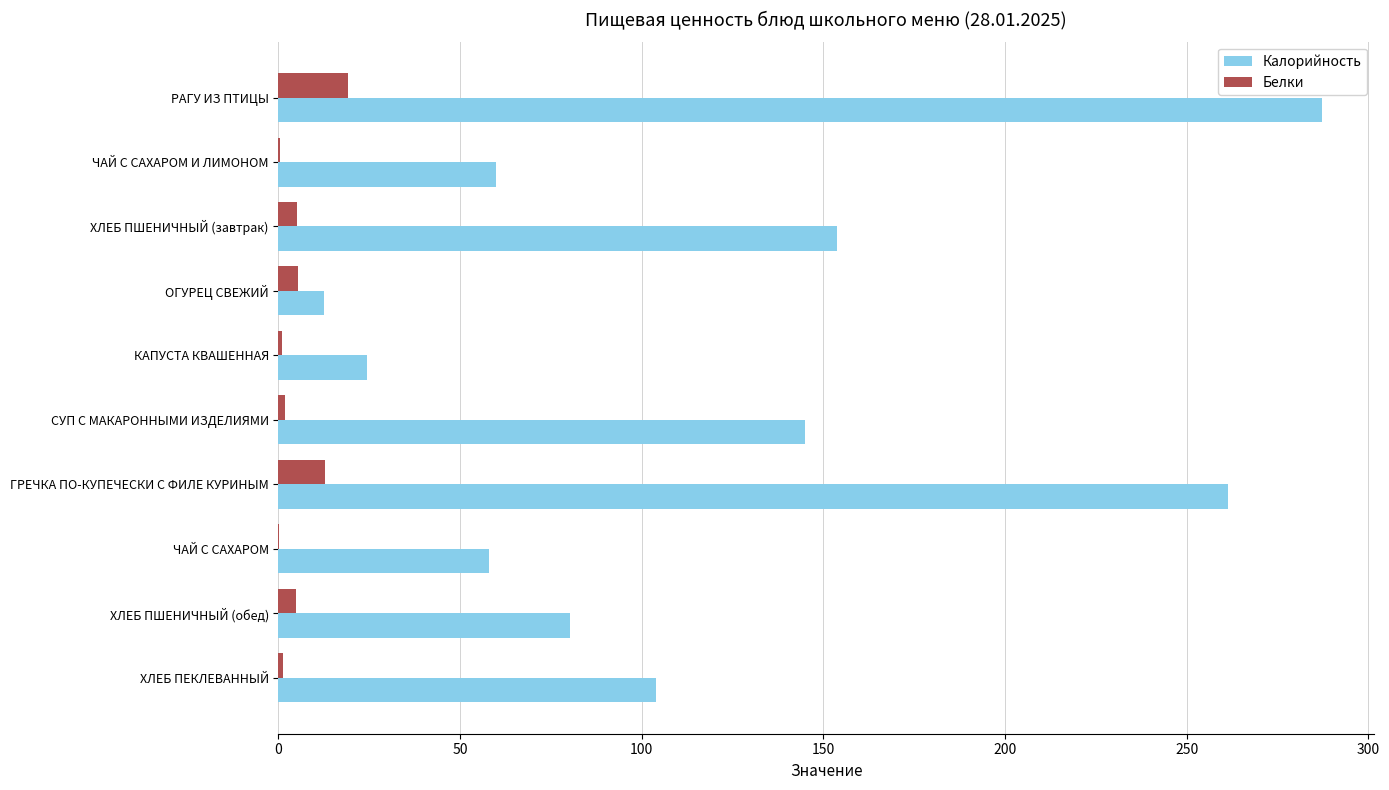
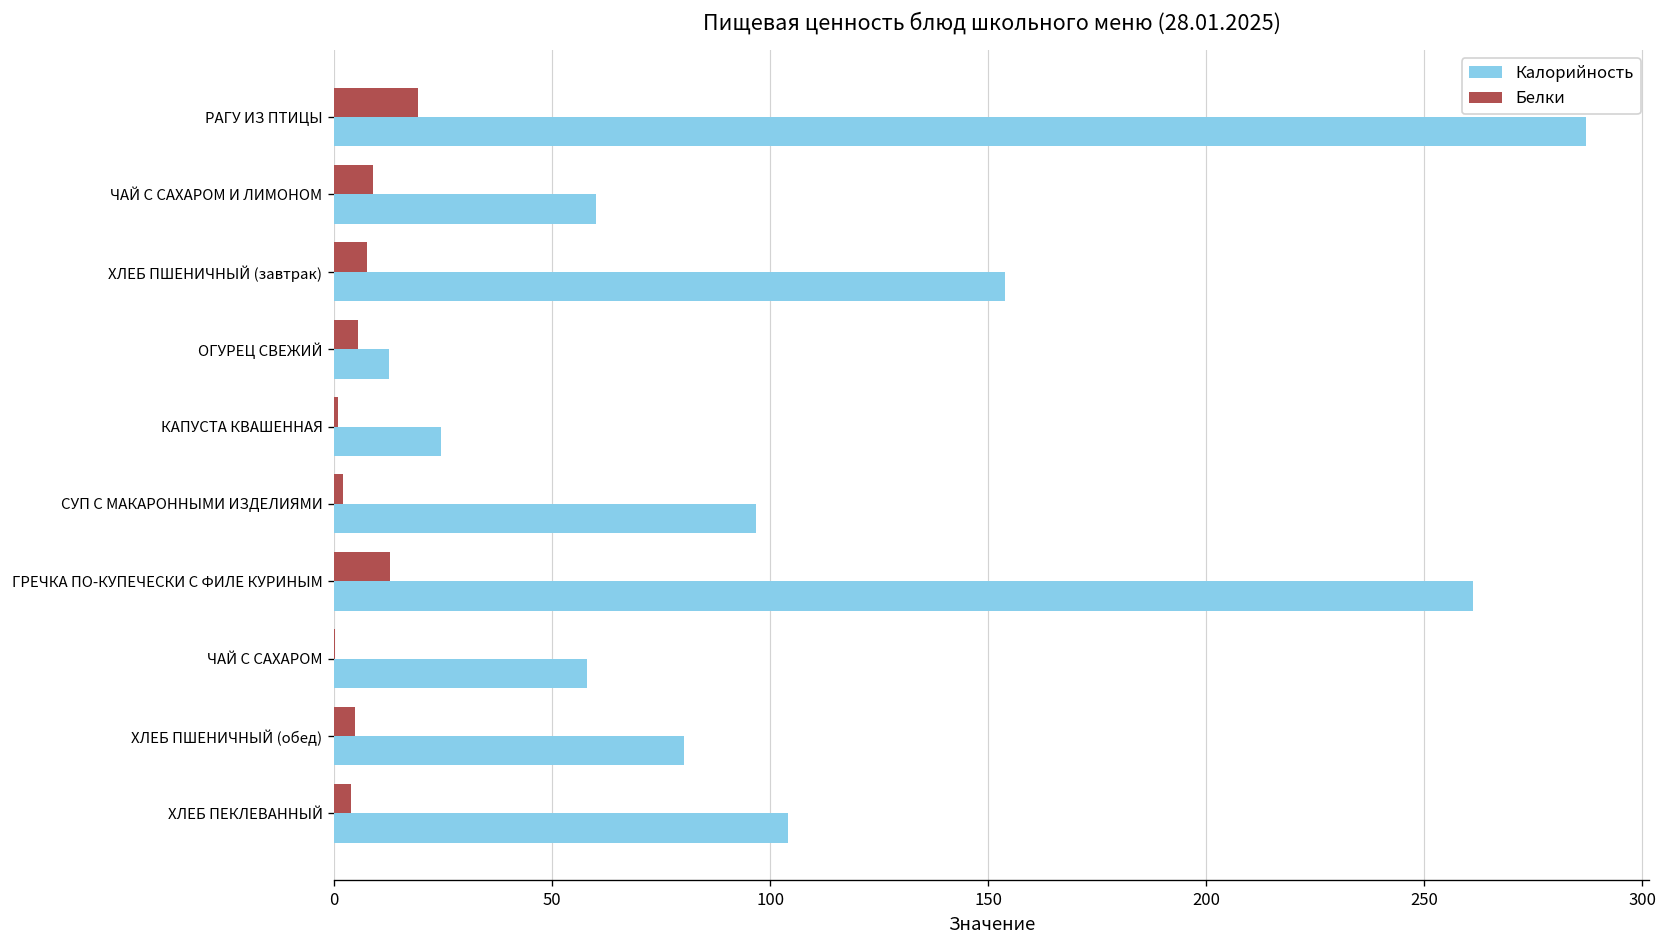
Белки, ЧАЙ С САХАРОМ И ЛИМОНОМ: 0 -> 9
Белки, ХЛЕБ ПШЕНИЧНЫЙ (завтрак): 5 -> 8
Калорийность, СУП С МАКАРОННЫМИ ИЗДЕЛИЯМИ: 145 -> 97
Белки, ХЛЕБ ПЕКЛЕВАННЫЙ: 1 -> 4
